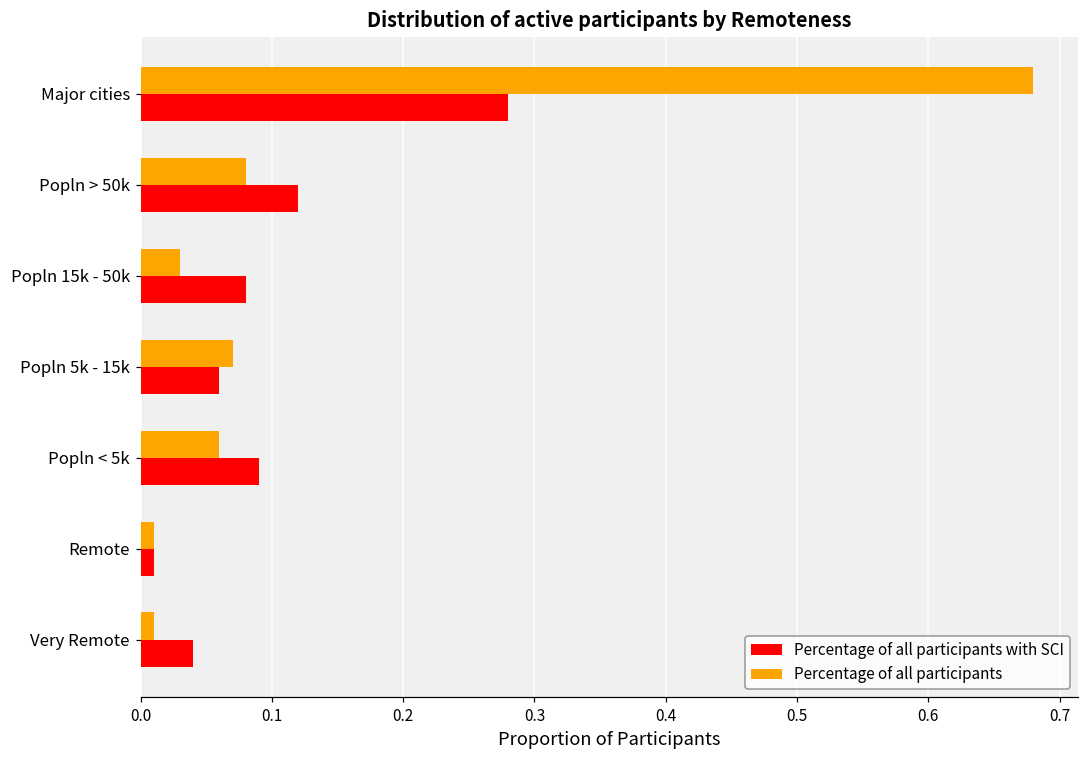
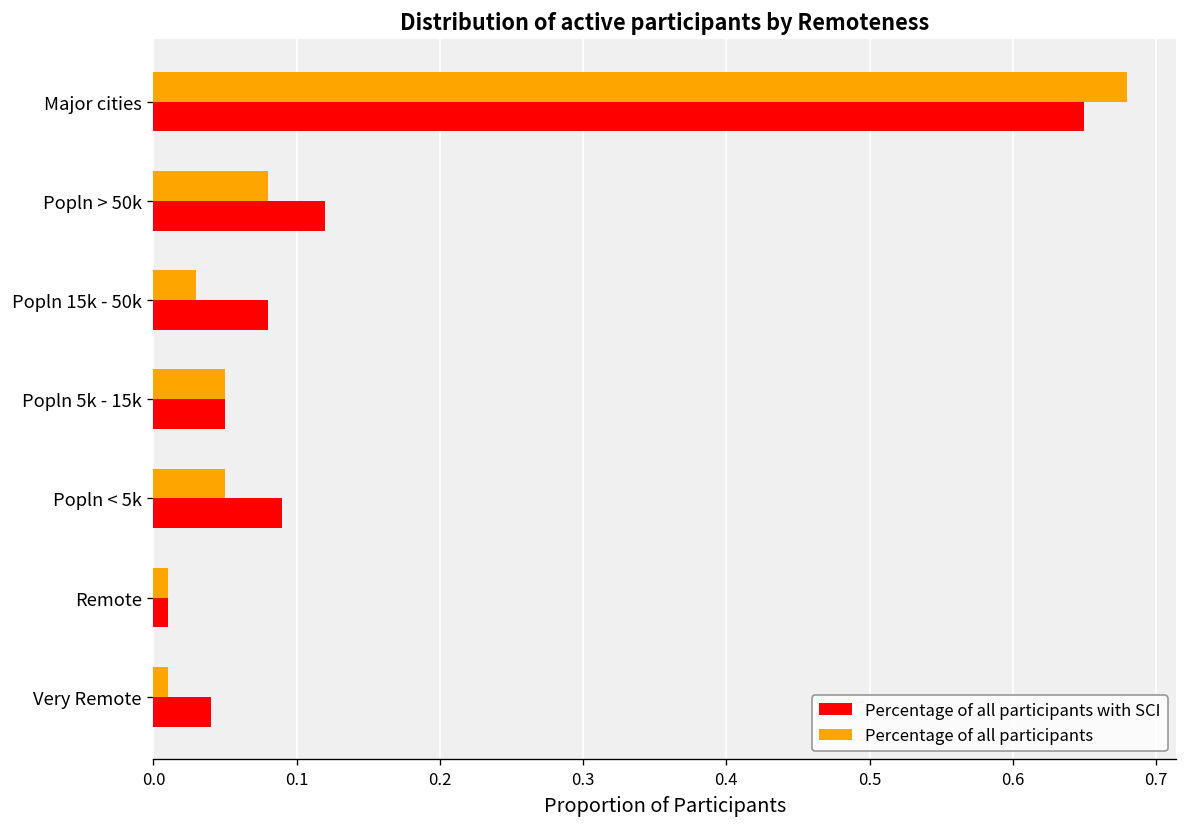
Percentage of all participants with SCI, Major cities: 0.28 -> 0.65
Percentage of all participants, Popln 5k - 15k: 0.07 -> 0.05
Percentage of all participants with SCI, Popln 5k - 15k: 0.06 -> 0.05
Percentage of all participants, Popln < 5k: 0.06 -> 0.05
